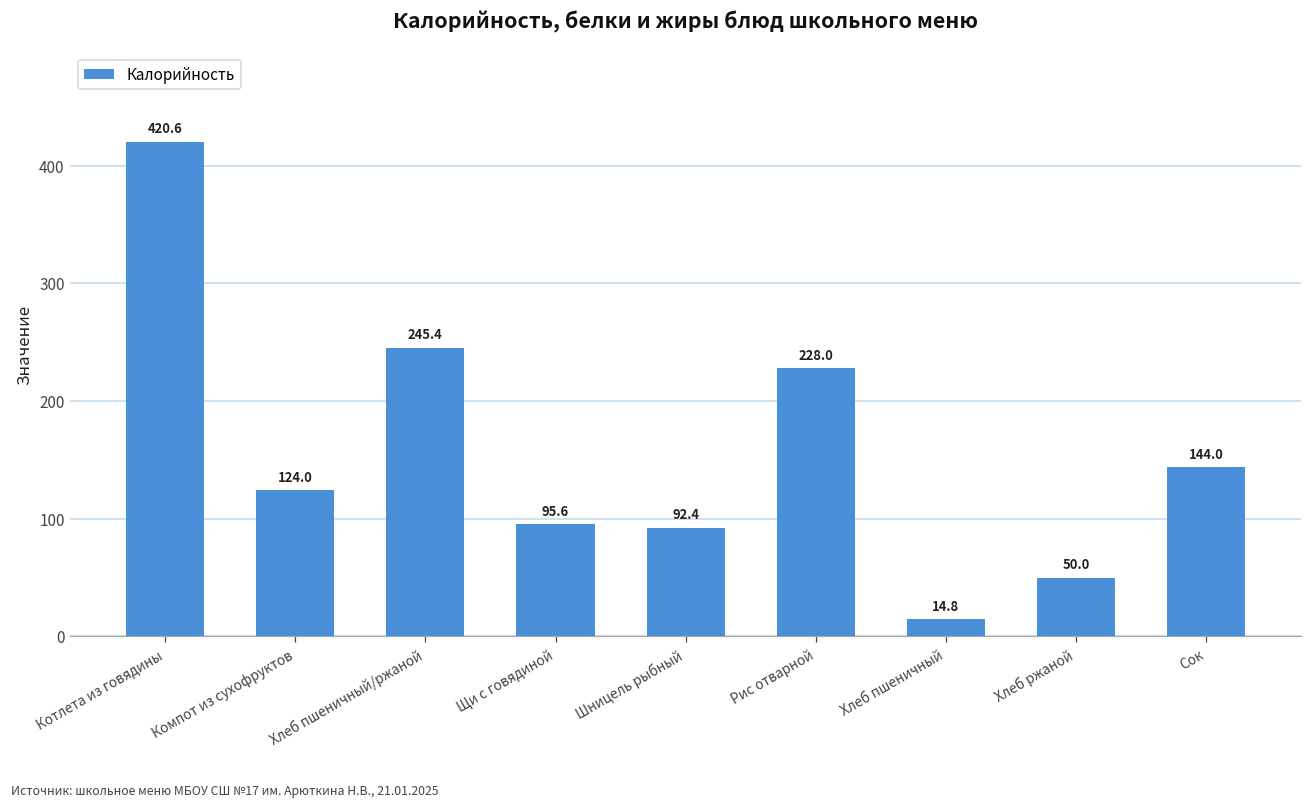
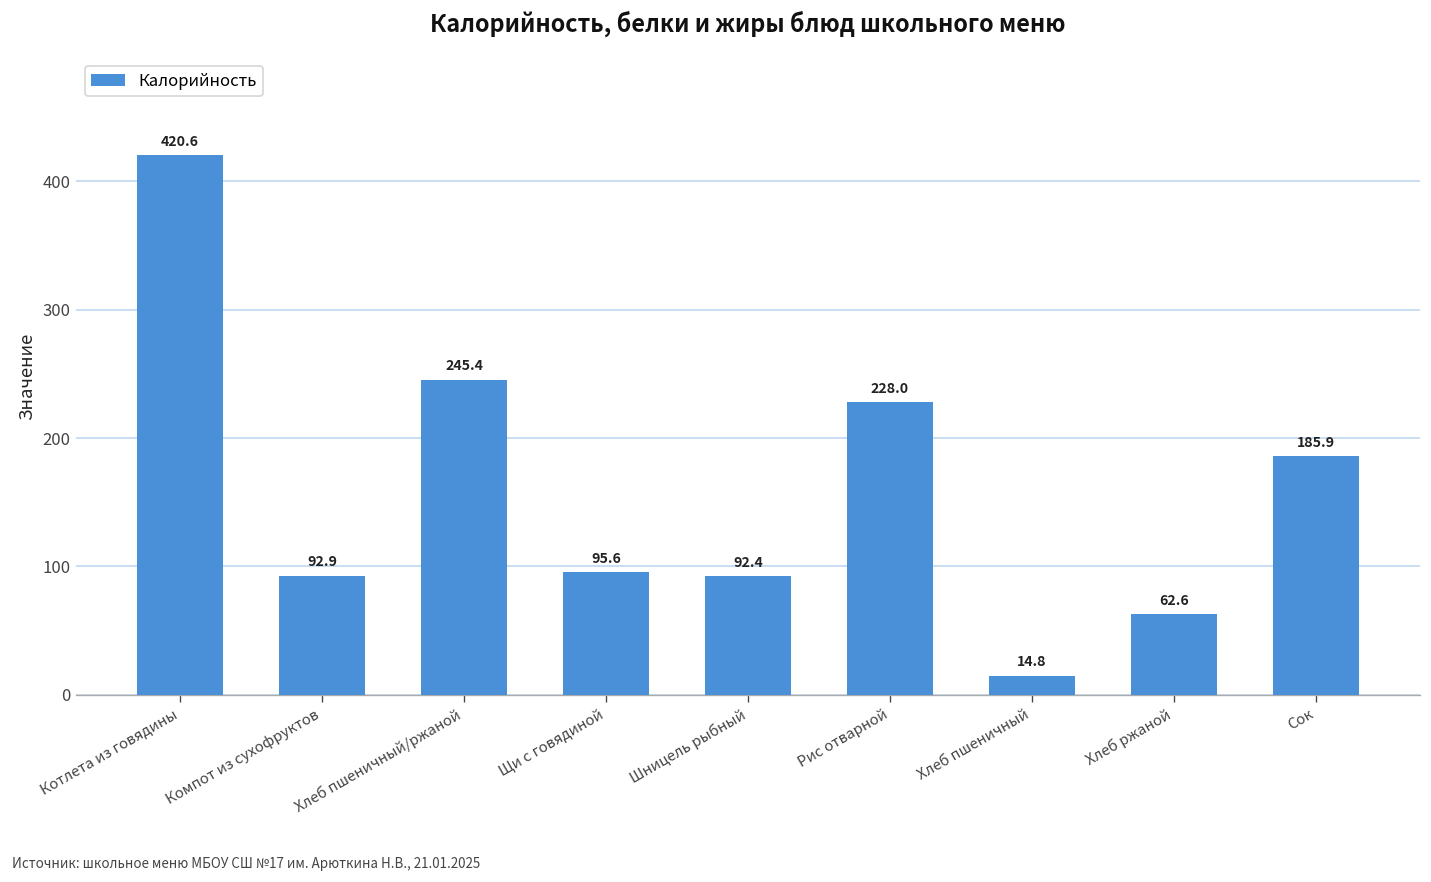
Компот из сухофруктов: 124.0 -> 92.9
Хлеб ржаной: 50.0 -> 62.6
Сок: 144.0 -> 185.9
